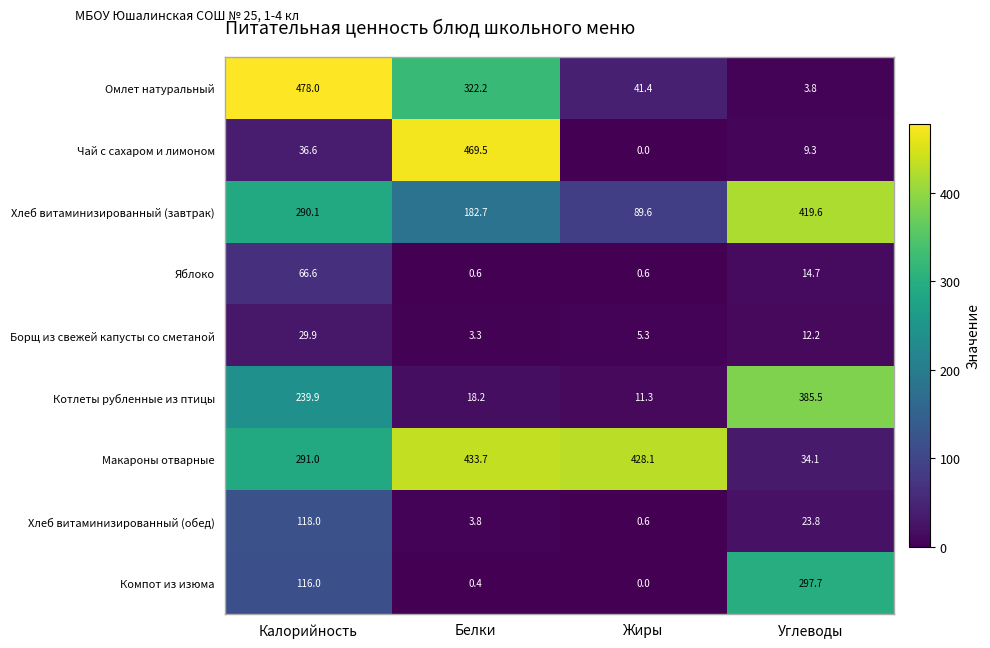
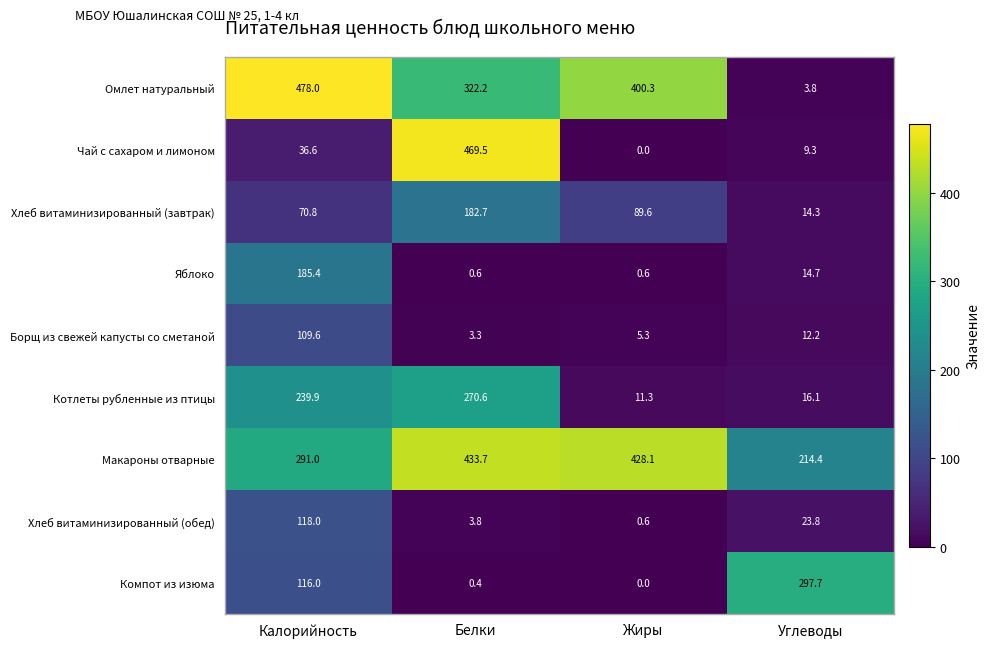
Омлет натуральный, Жиры: 41.4 -> 400.3
Хлеб витаминизированный (завтрак), Калорийность: 290.1 -> 70.8
Хлеб витаминизированный (завтрак), Углеводы: 419.6 -> 14.3
Яблоко, Калорийность: 66.6 -> 185.4
Борщ из свежей капусты со сметаной, Калорийность: 29.9 -> 109.6
Котлеты рубленные из птицы, Белки: 18.2 -> 270.6
Котлеты рубленные из птицы, Углеводы: 385.5 -> 16.1
Макароны отварные, Углеводы: 34.1 -> 214.4
